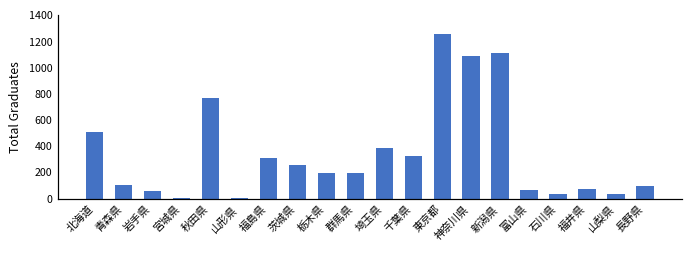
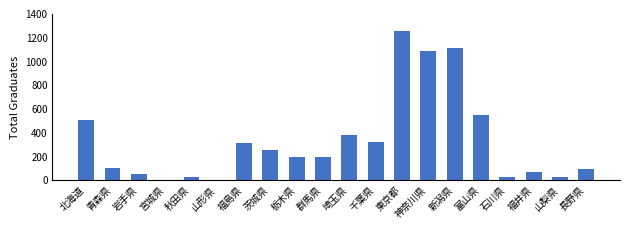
秋田県: 770 -> 30
富山県: 70 -> 550
